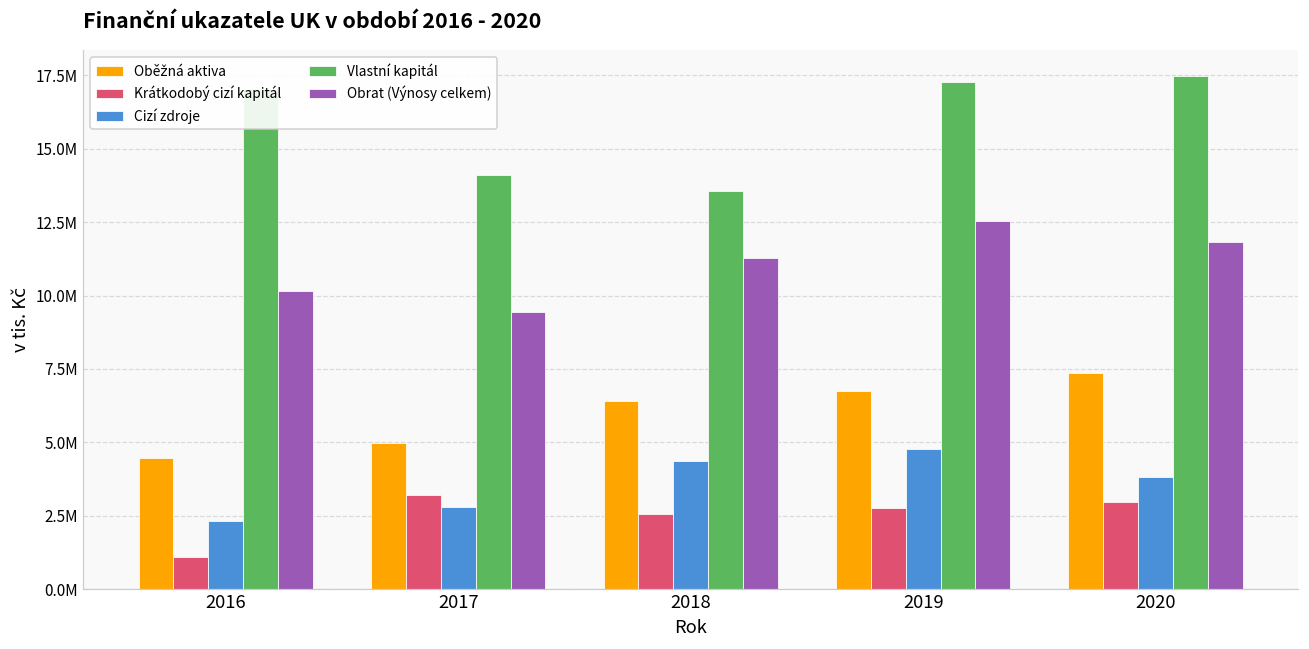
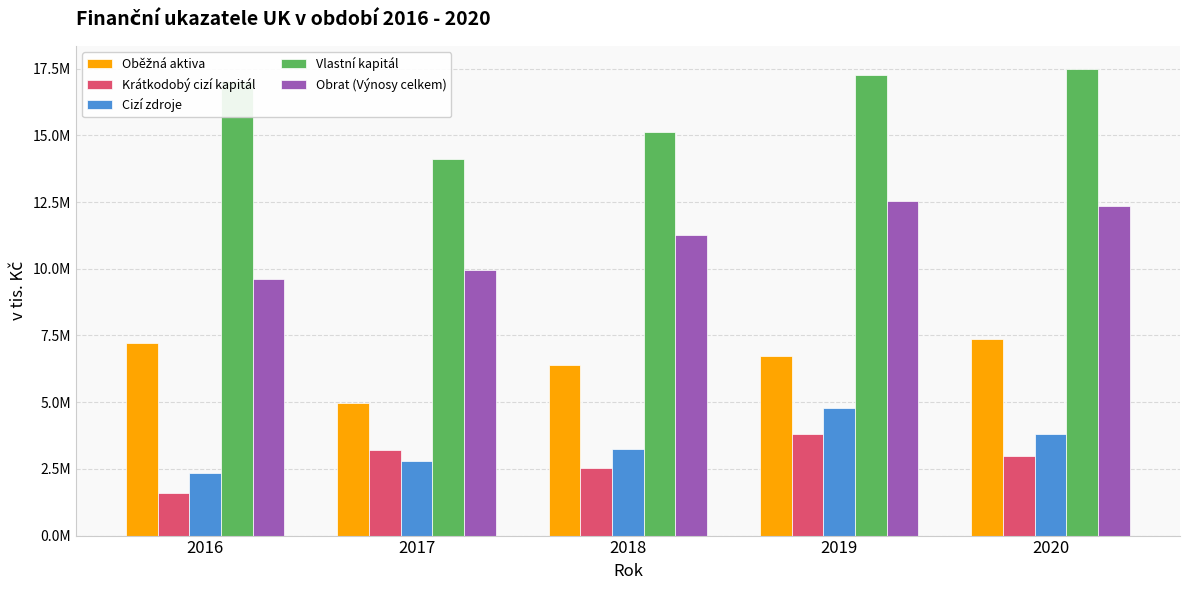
Oběžná aktiva, 2016: 4500000 -> 7200000
Krátkodobý cizí kapitál, 2016: 1100000 -> 1600000
Obrat (Výnosy celkem), 2016: 10200000 -> 9600000
Obrat (Výnosy celkem), 2017: 9400000 -> 10000000
Cizí zdroje, 2018: 4400000 -> 3300000
Vlastní kapitál, 2018: 13600000 -> 15100000
Krátkodobý cizí kapitál, 2019: 2800000 -> 3800000
Obrat (Výnosy celkem), 2020: 11800000 -> 12400000
